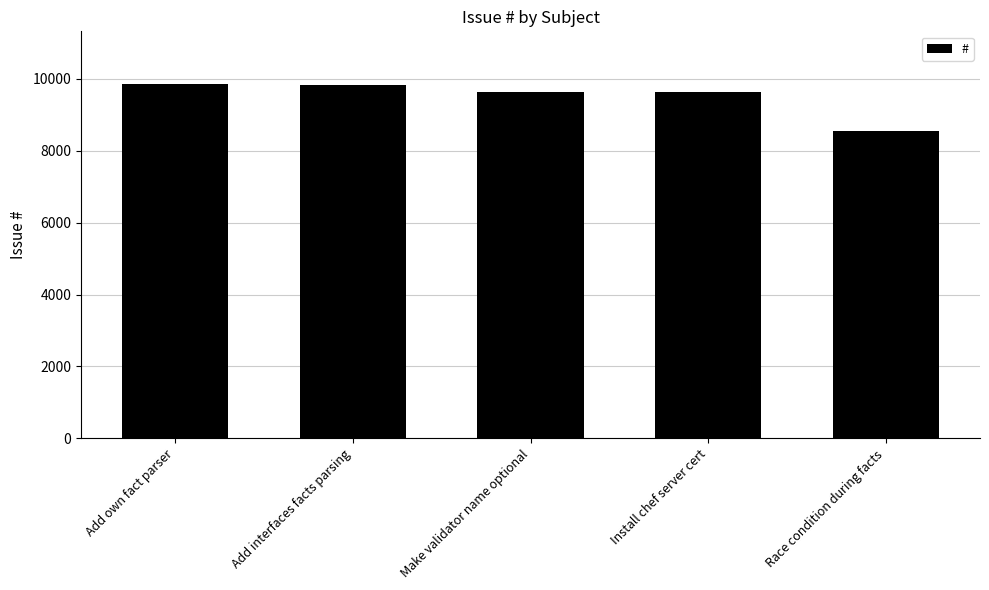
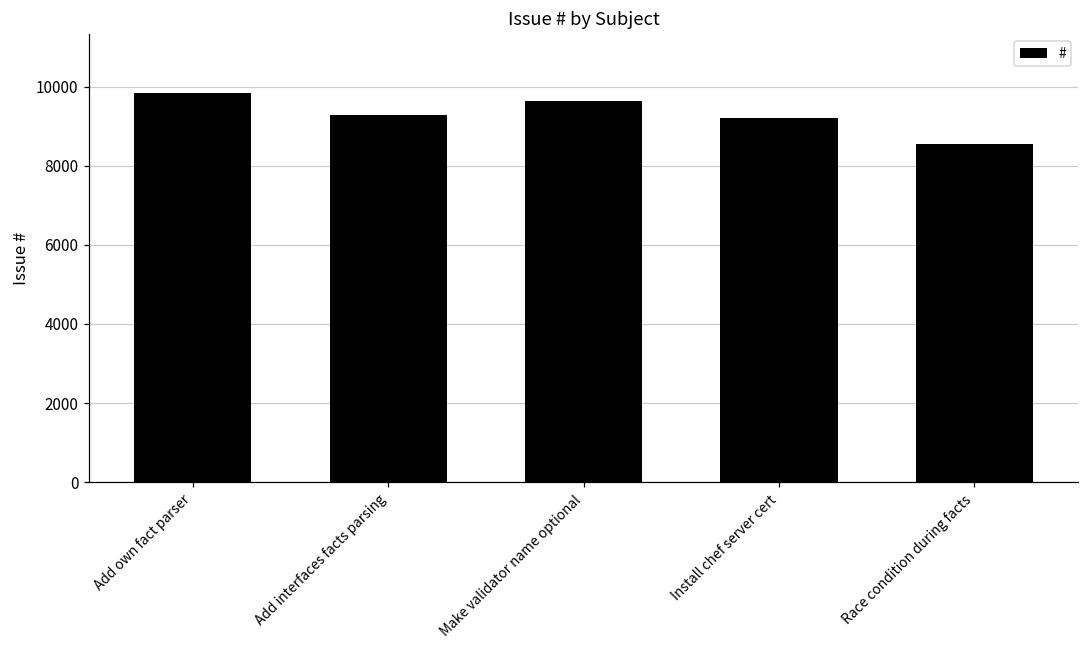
Add interfaces facts parsing: 9800 -> 9300
Install chef server cert: 9600 -> 9200
